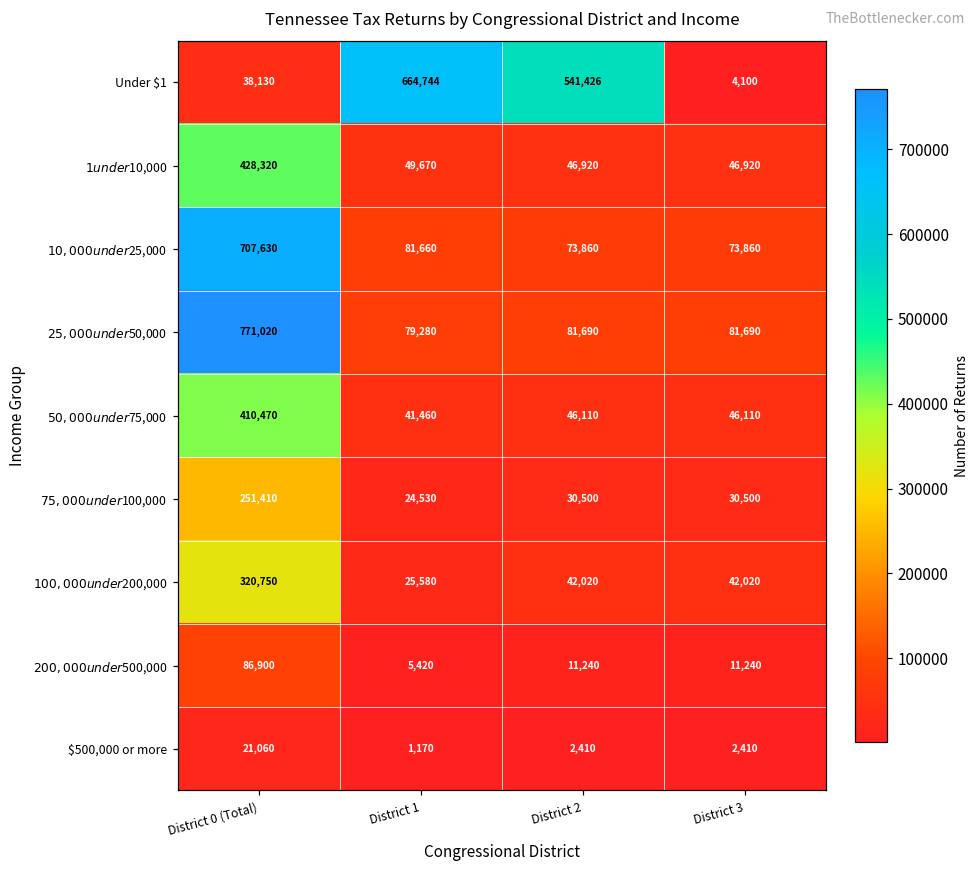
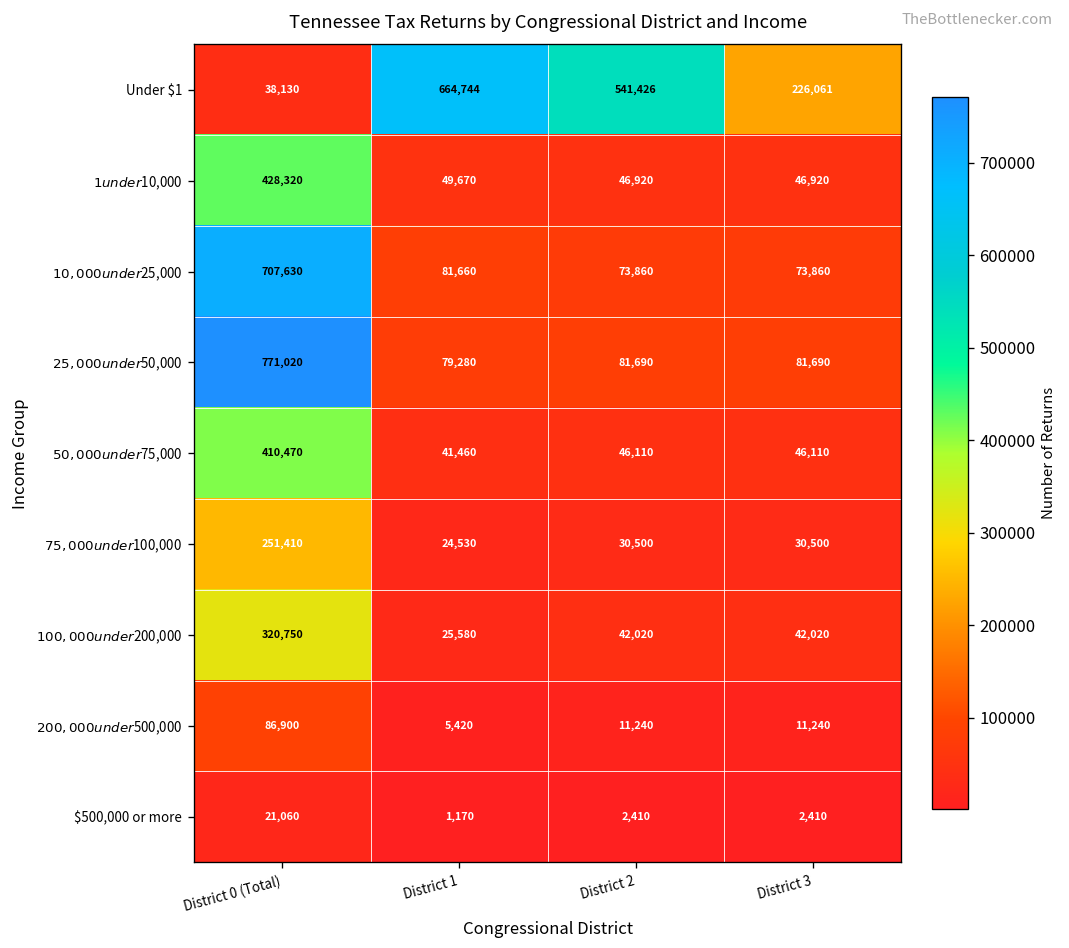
Under $1, District 3: 4,100 -> 226,061
